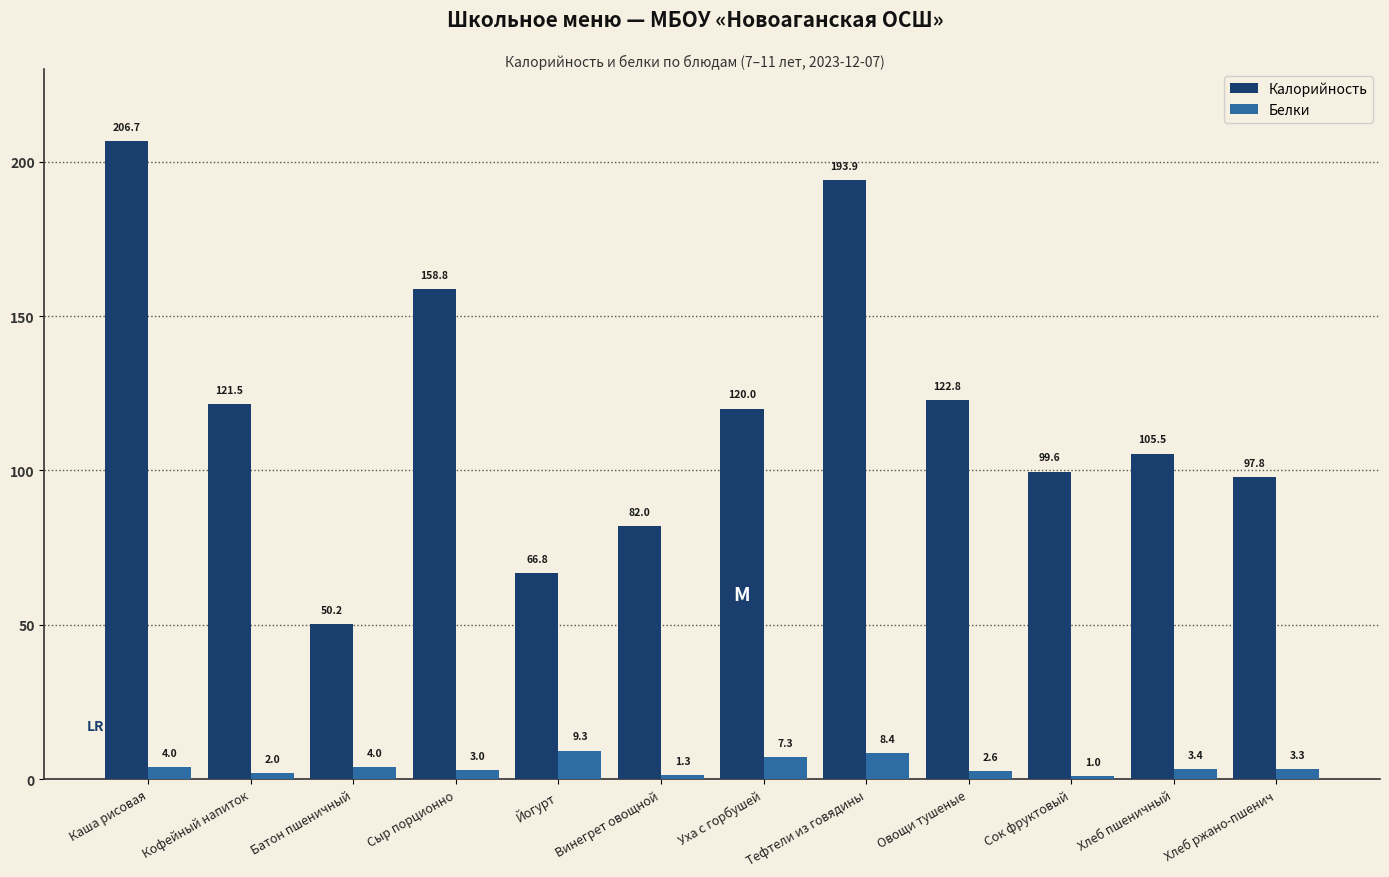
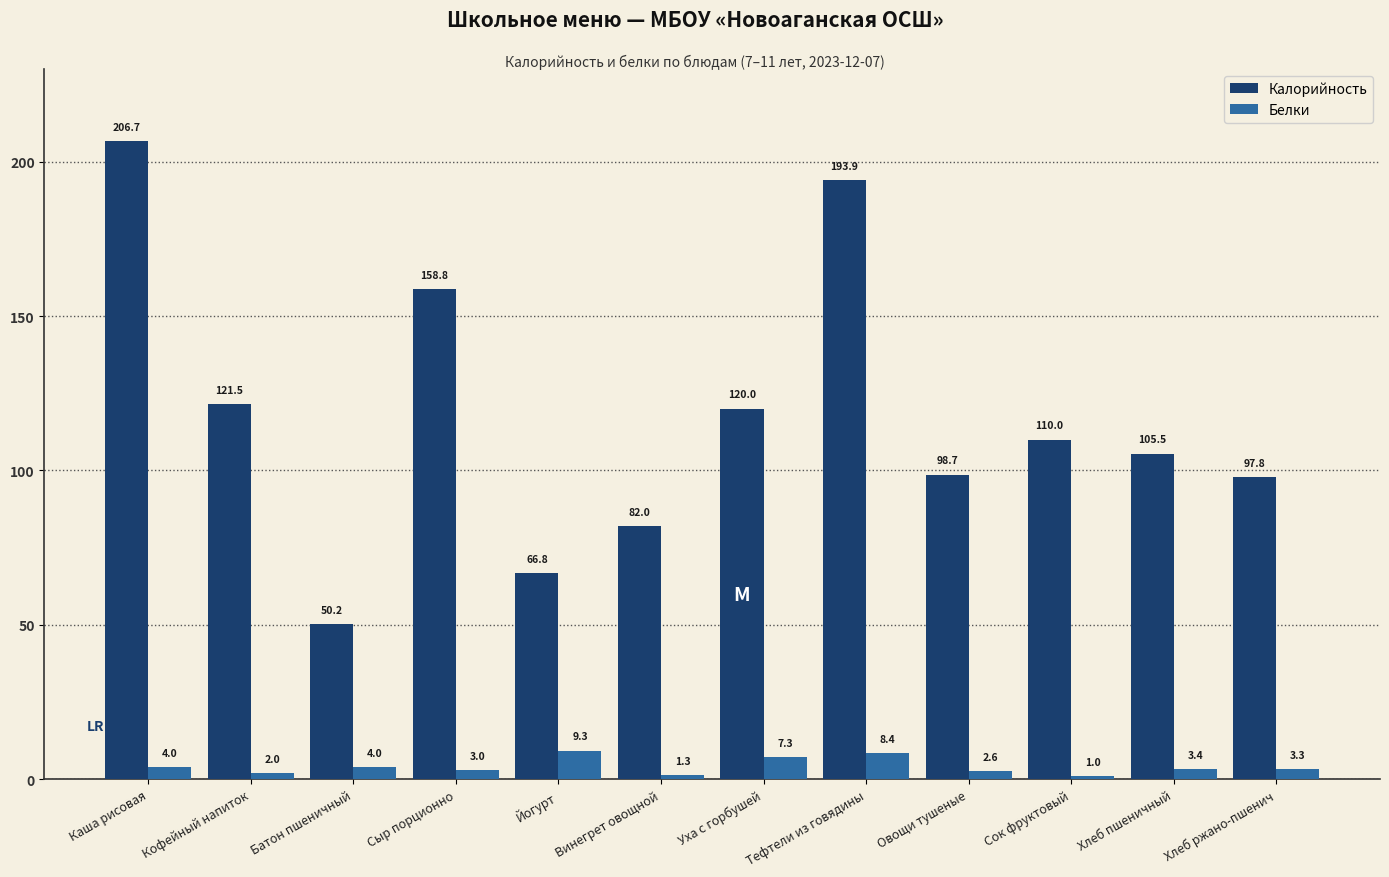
Калорийность, Овощи тушеные: 122.8 -> 98.7
Калорийность, Сок фруктовый: 99.6 -> 110.0
